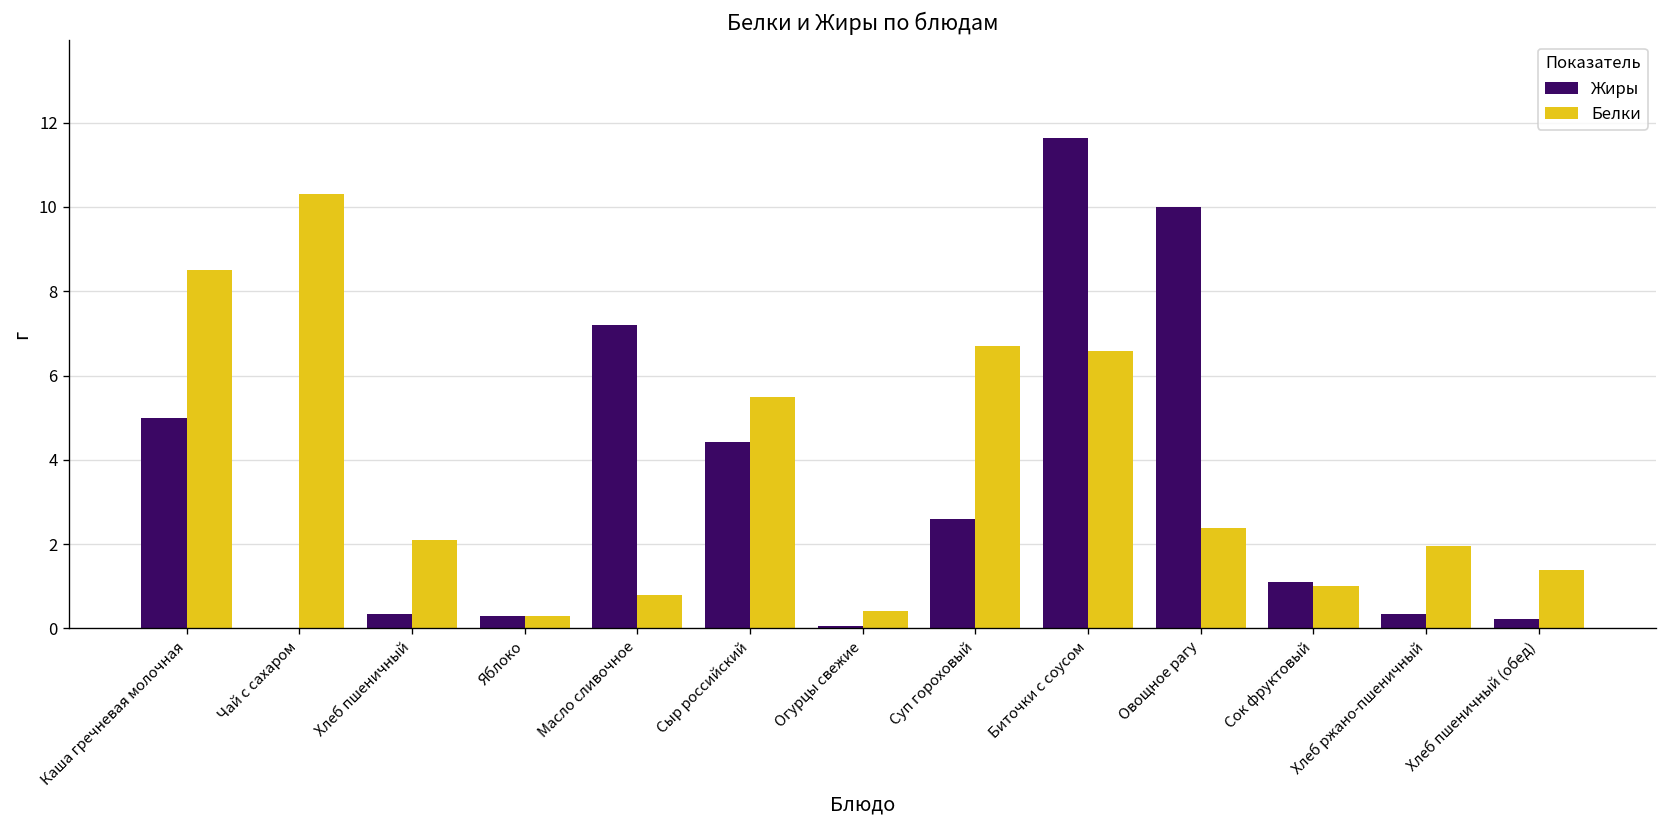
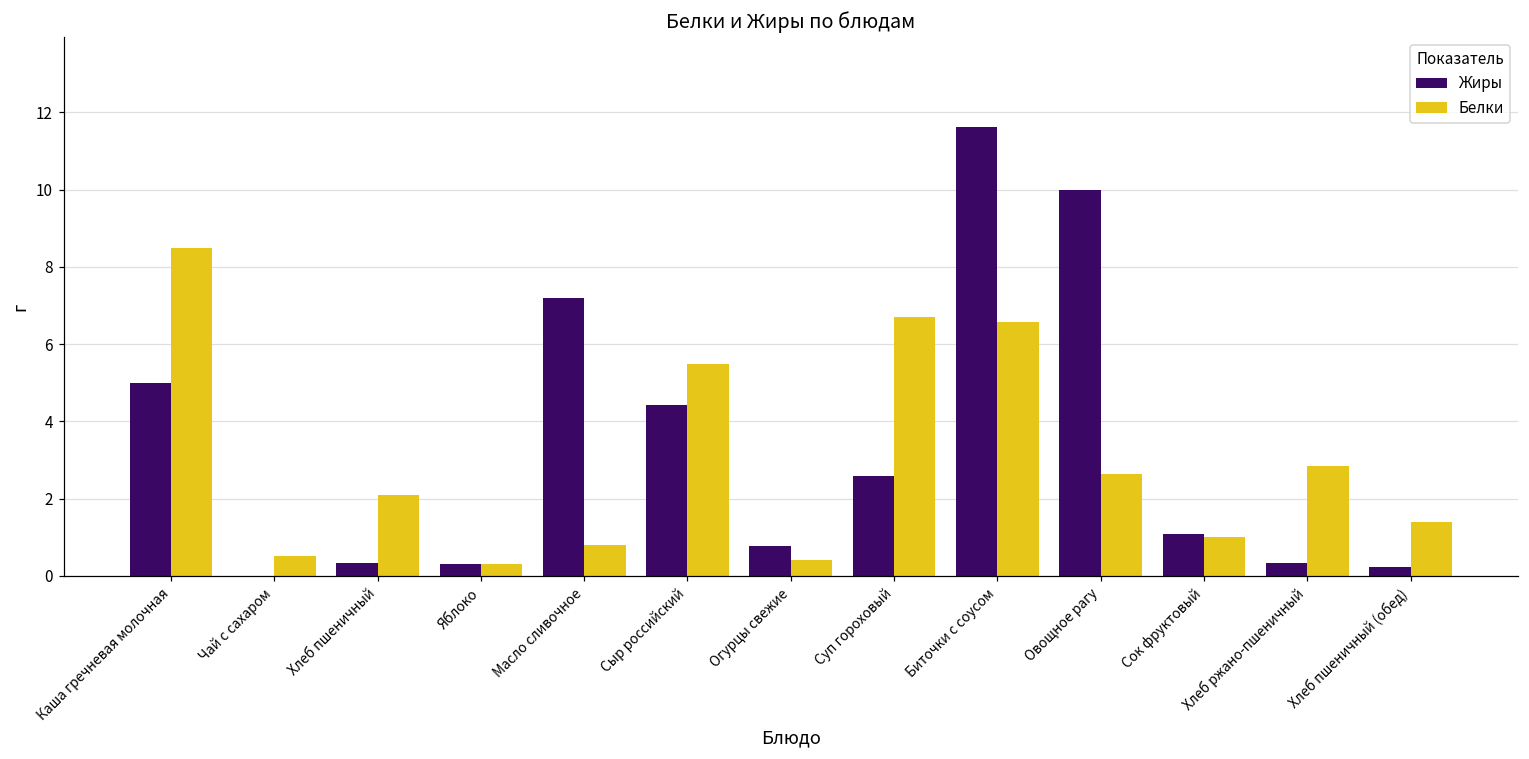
Белки, Чай с сахаром: 10.3 -> 0.5
Жиры, Огурцы свежие: 0.1 -> 0.8
Белки, Овощное рагу: 2.4 -> 2.6
Белки, Хлеб ржано-пшеничный: 2.0 -> 2.9
